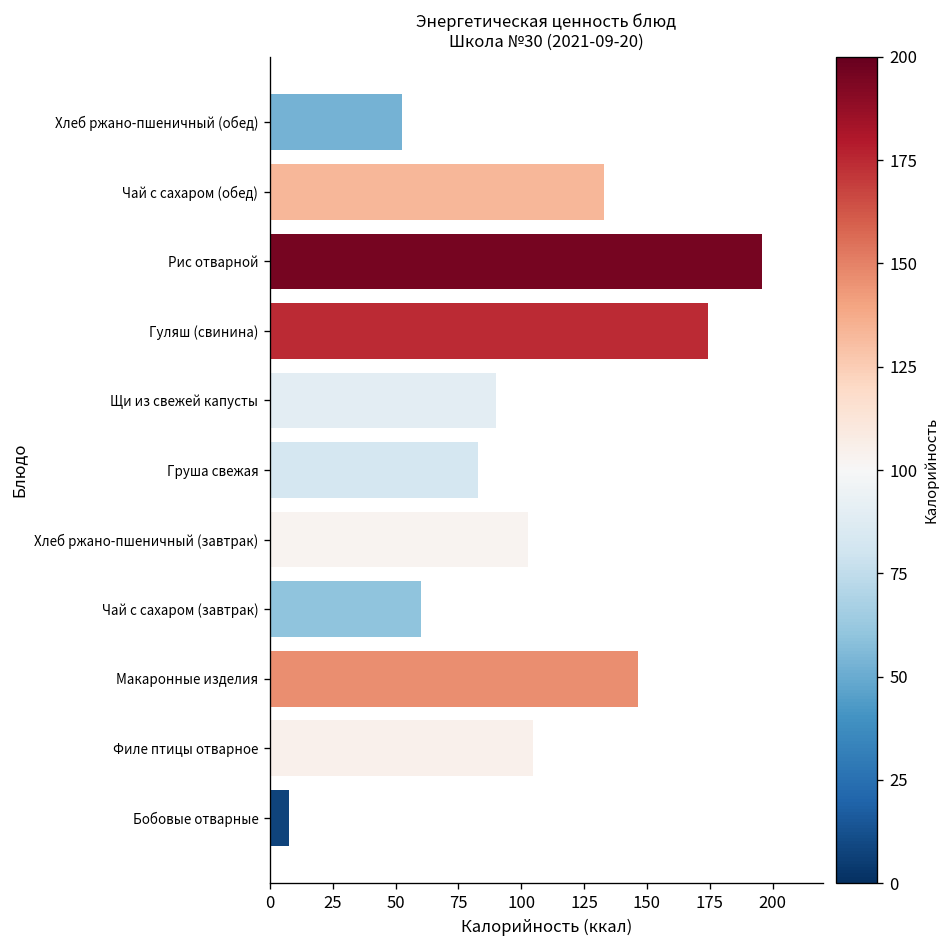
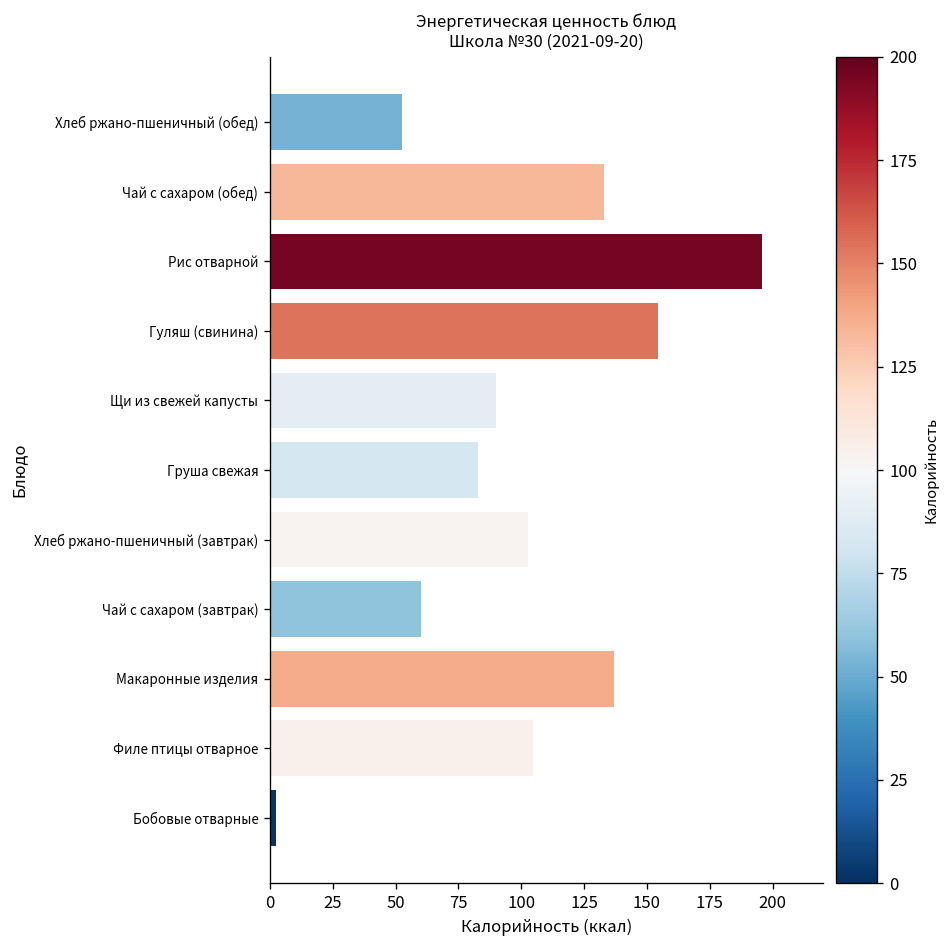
Гуляш (свинина): 175 -> 155
Макаронные изделия: 147 -> 137
Бобовые отварные: 7 -> 2
